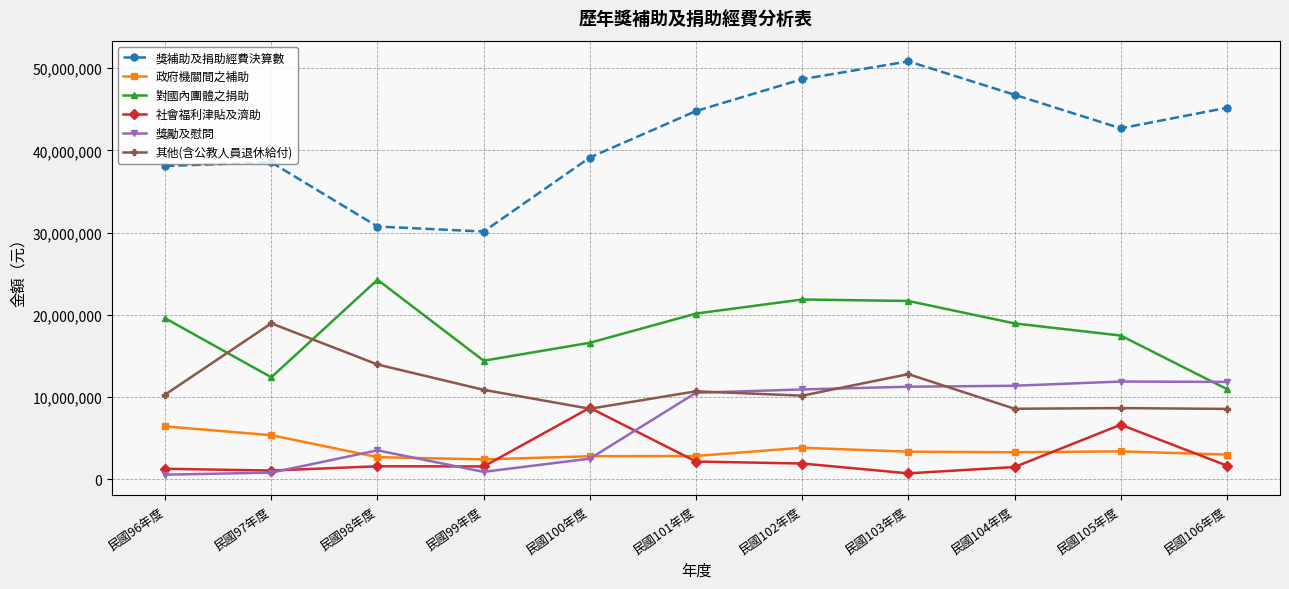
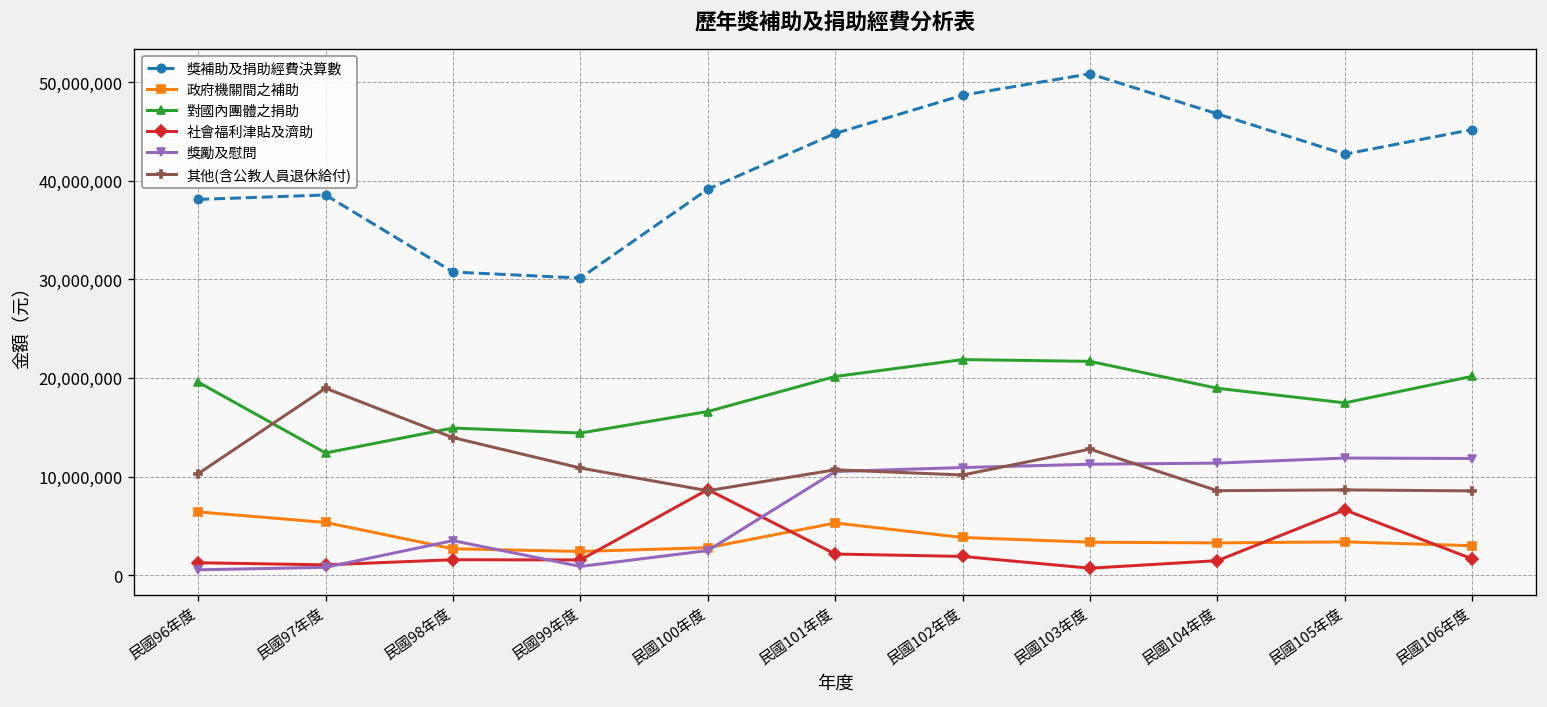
對國內團體之捐助, 民國98年度: 24,000,000 -> 15,000,000
政府機關間之補助, 民國101年度: 3,000,000 -> 5,000,000
對國內團體之捐助, 民國106年度: 11,000,000 -> 20,000,000
